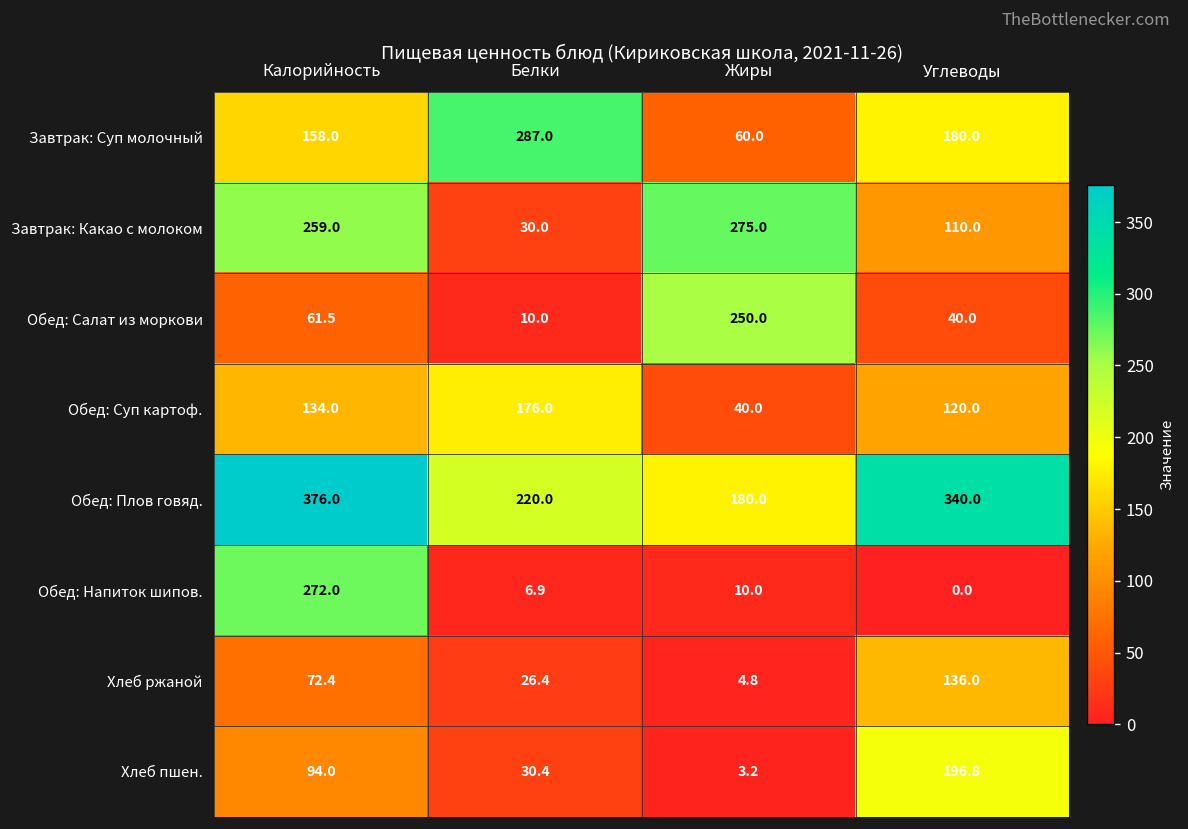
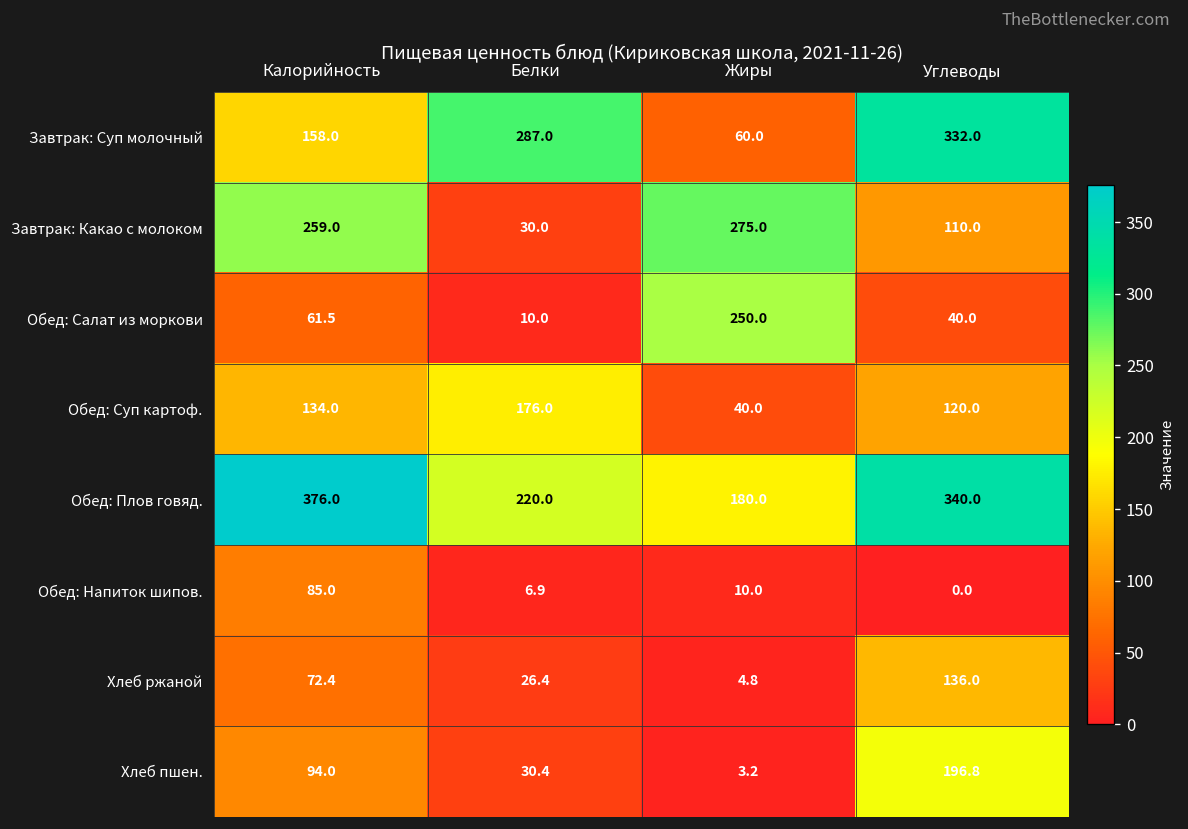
Завтрак: Суп молочный, Углеводы: 180.0 -> 332.0
Обед: Напиток шипов., Калорийность: 272.0 -> 85.0
